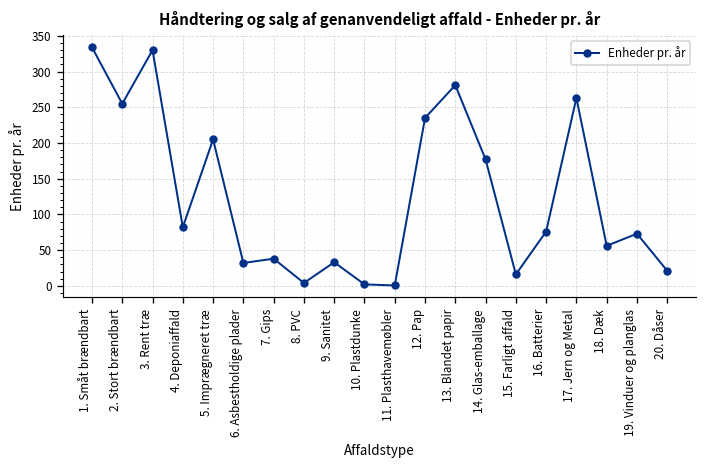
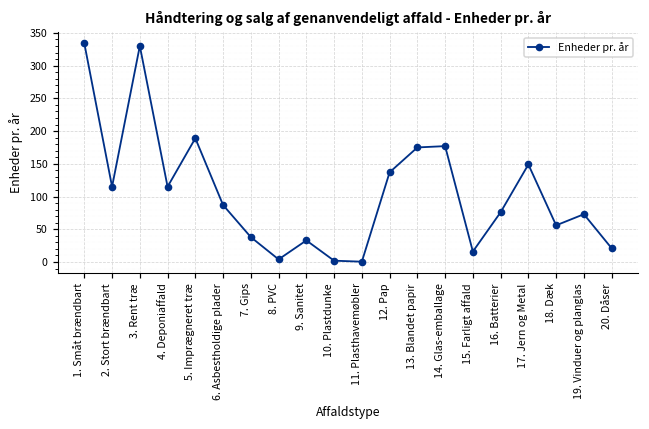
2. Stort brændbart: 260 -> 120
4. Deponiaffald: 80 -> 120
5. Imprægneret træ: 210 -> 190
6. Asbestholdige plader: 30 -> 90
12. Pap: 240 -> 140
13. Blandet papir: 280 -> 180
17. Jern og Metal: 260 -> 150
